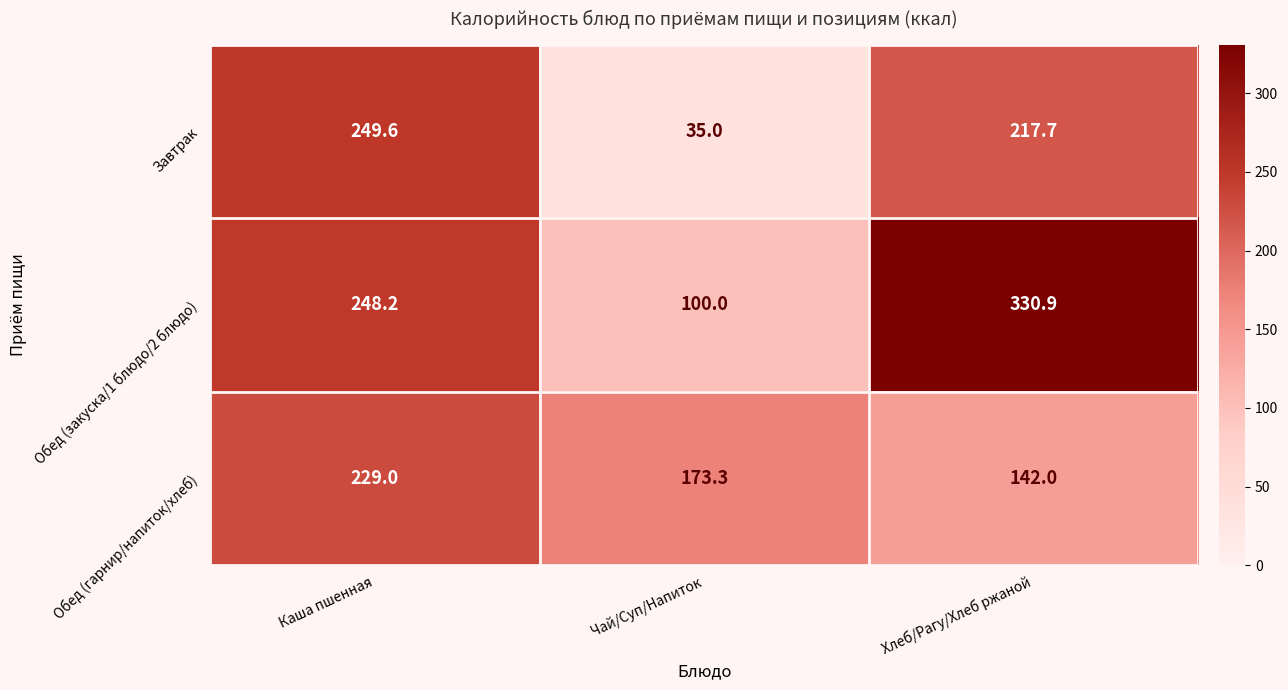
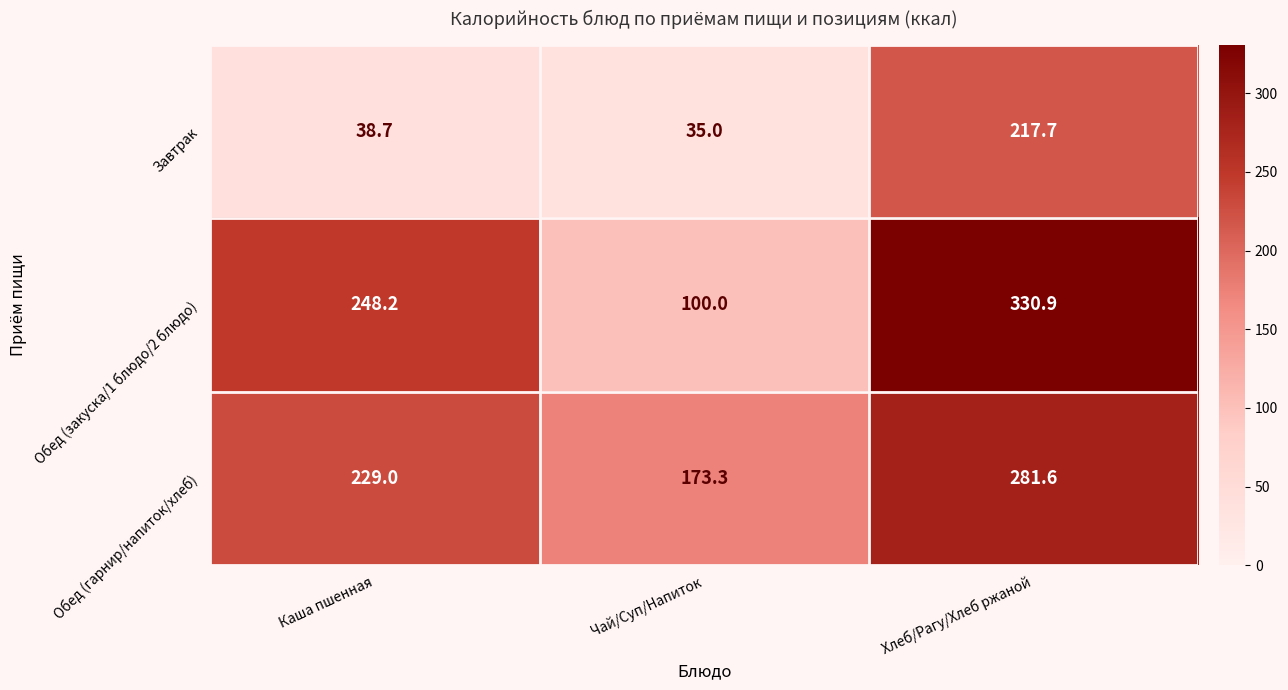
Завтрак, Каша пшенная: 249.6 -> 38.7
Обед (гарнир/напиток/хлеб), Хлеб/Рагу/Хлеб ржаной: 142.0 -> 281.6
